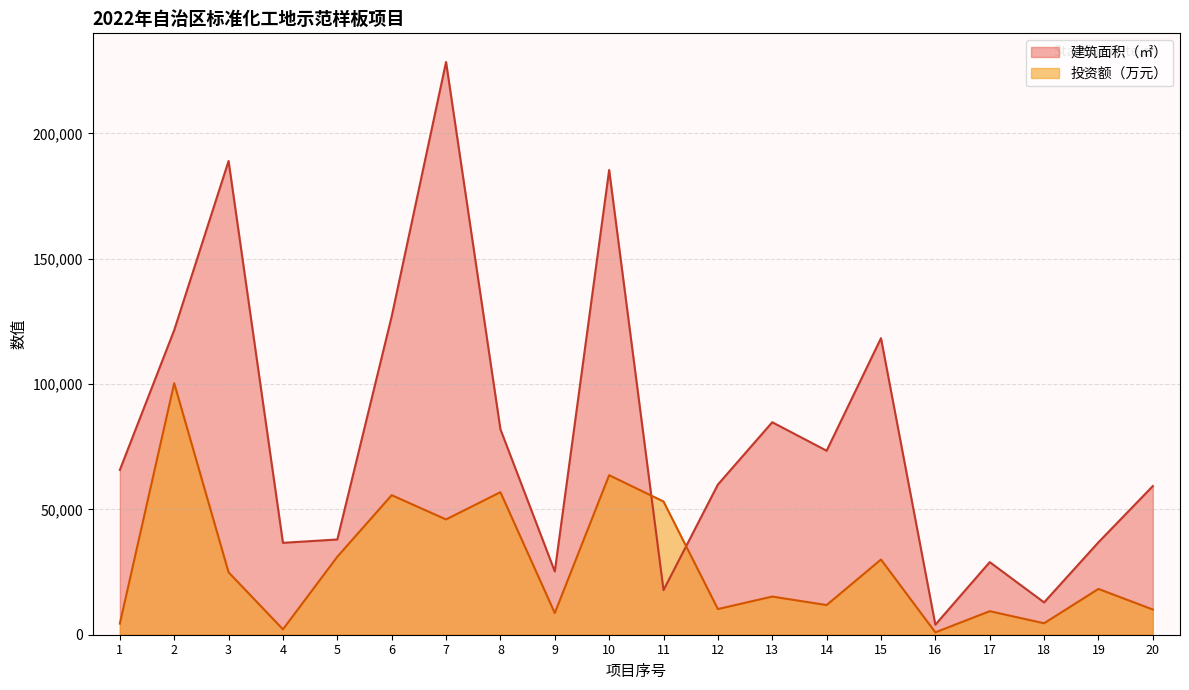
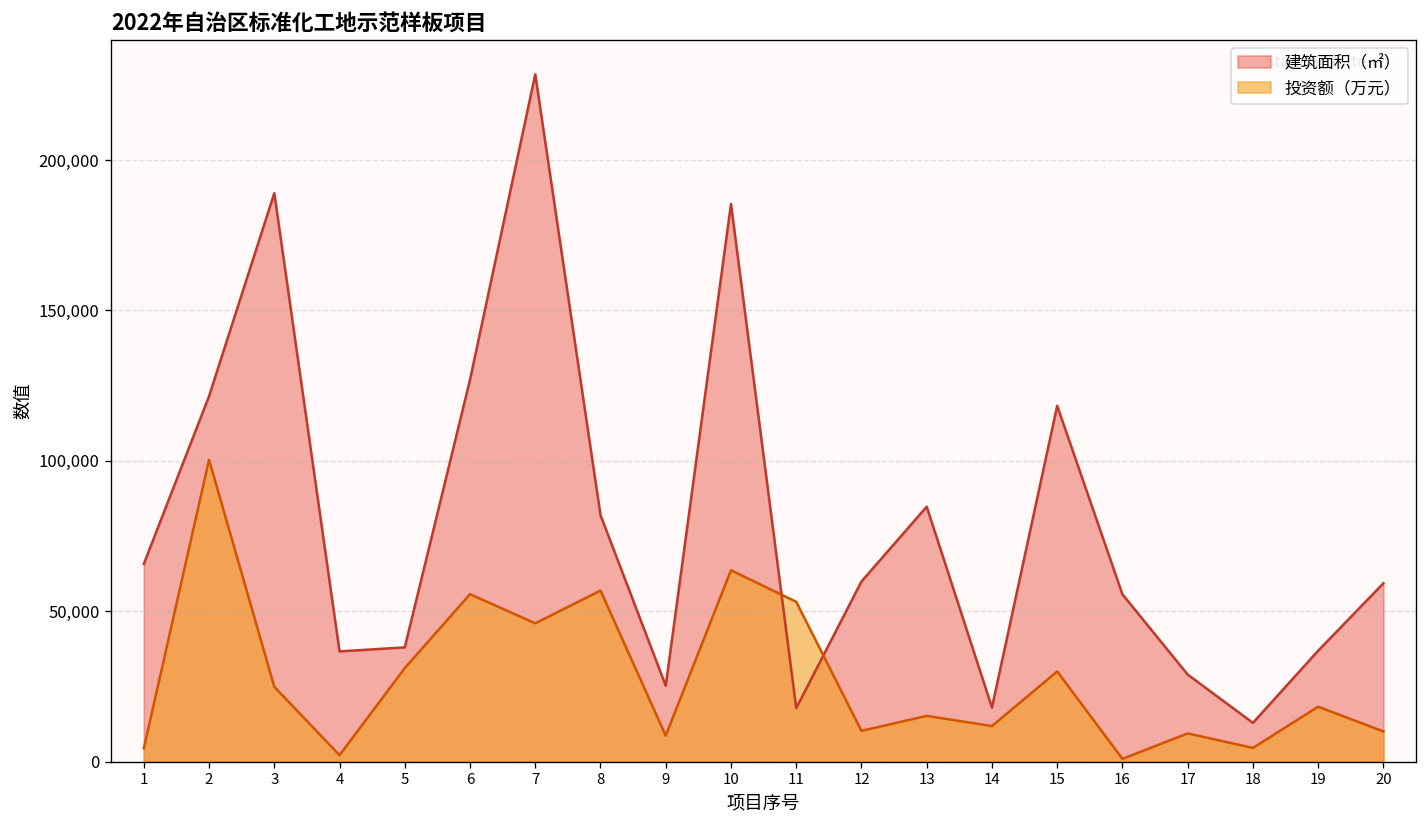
建筑面积（㎡）, 14: 73,000 -> 18,000
建筑面积（㎡）, 16: 4,000 -> 56,000
